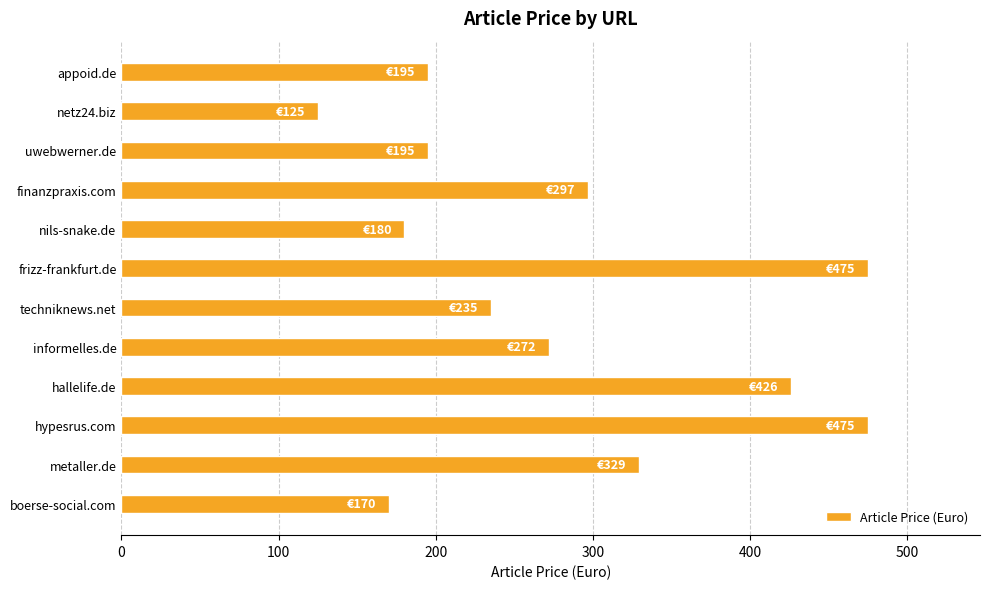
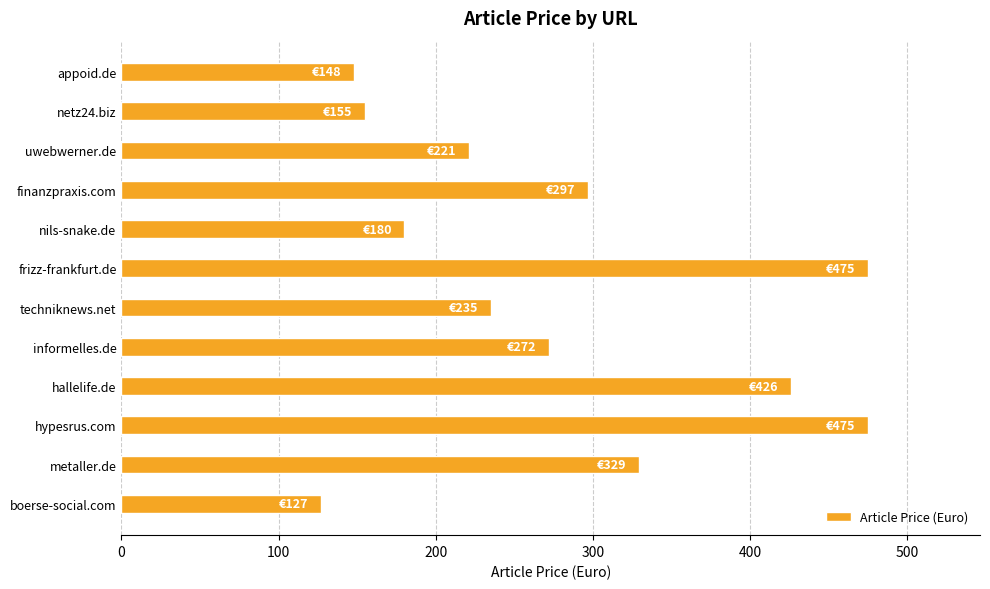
appoid.de: €195 -> €148
netz24.biz: €125 -> €155
uwebwerner.de: €195 -> €221
boerse-social.com: €170 -> €127
